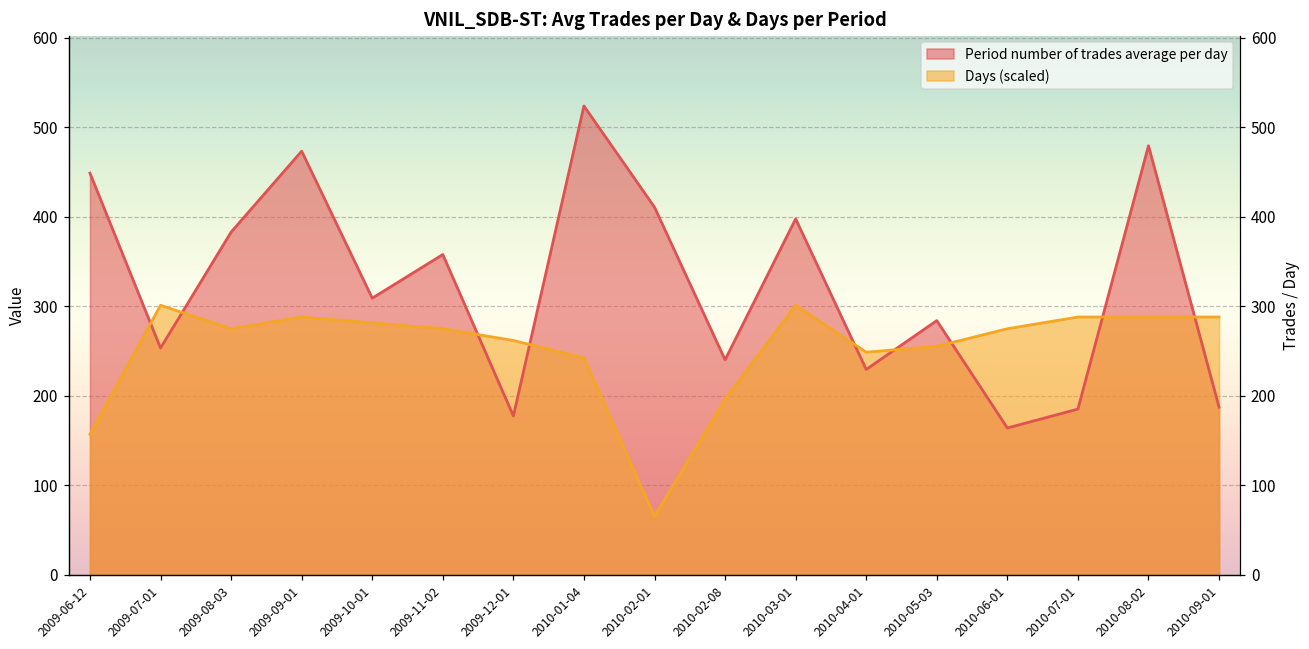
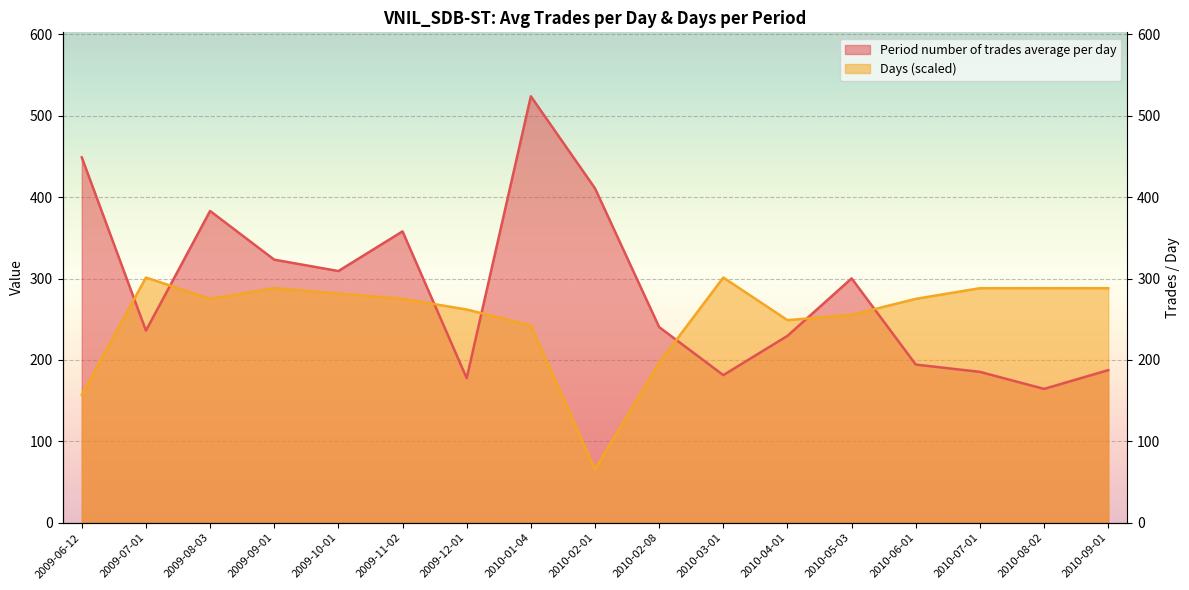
Period number of trades average per day, 2009-07-01: 250 -> 240
Period number of trades average per day, 2009-09-01: 470 -> 320
Period number of trades average per day, 2010-03-01: 400 -> 180
Period number of trades average per day, 2010-05-03: 280 -> 300
Period number of trades average per day, 2010-06-01: 160 -> 190
Period number of trades average per day, 2010-08-02: 480 -> 160
